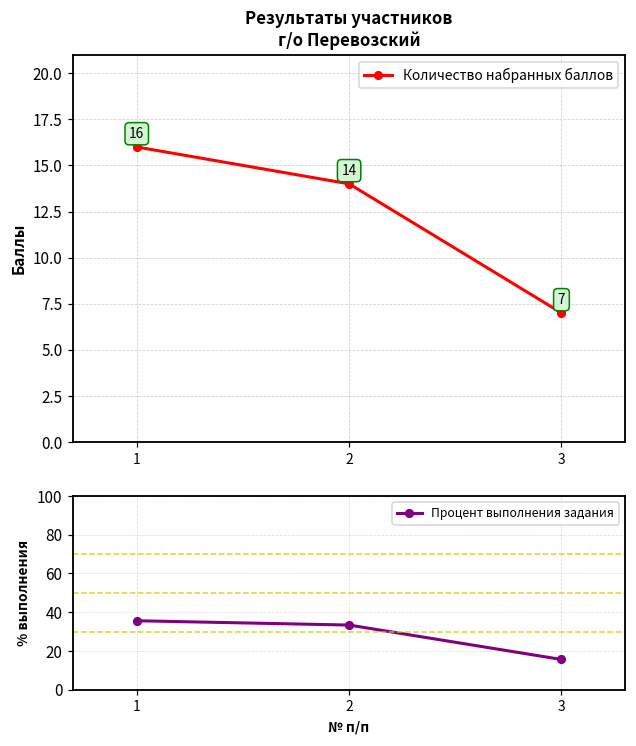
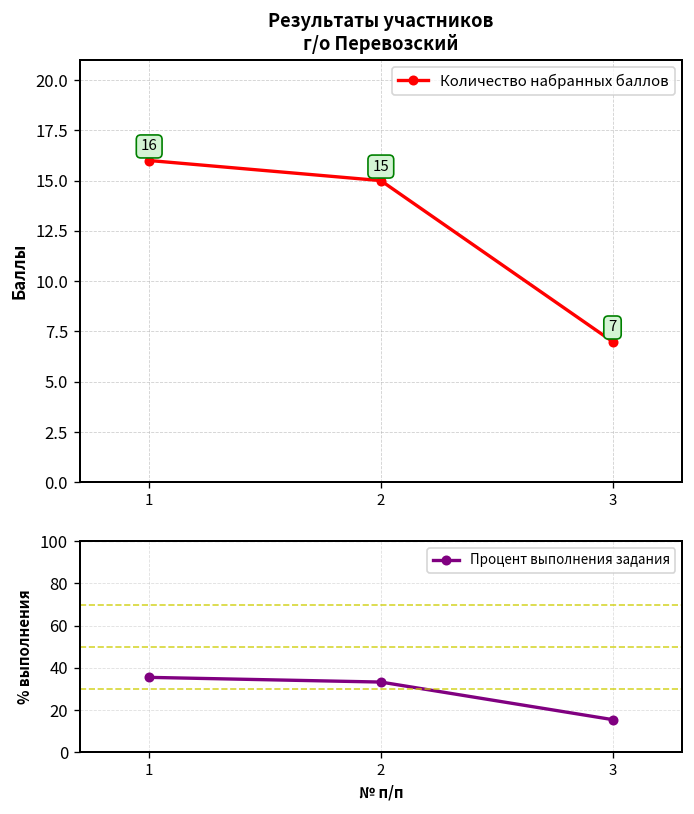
Результаты участников г/о Перевозский, 2: 14 -> 15
